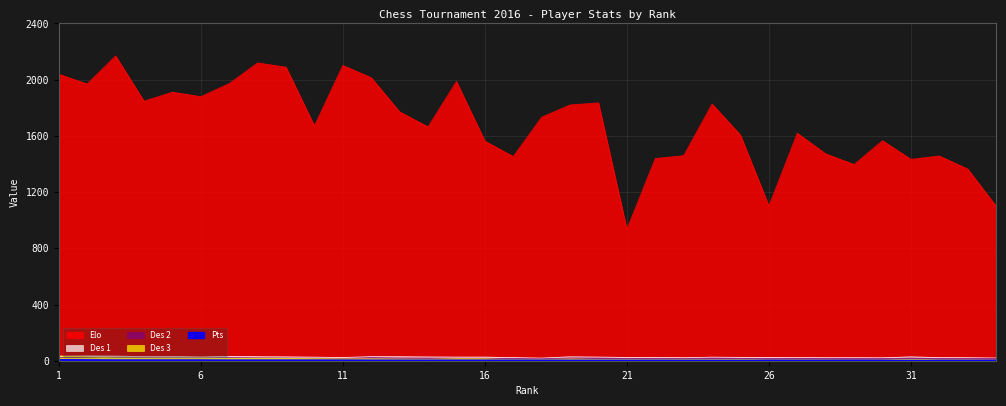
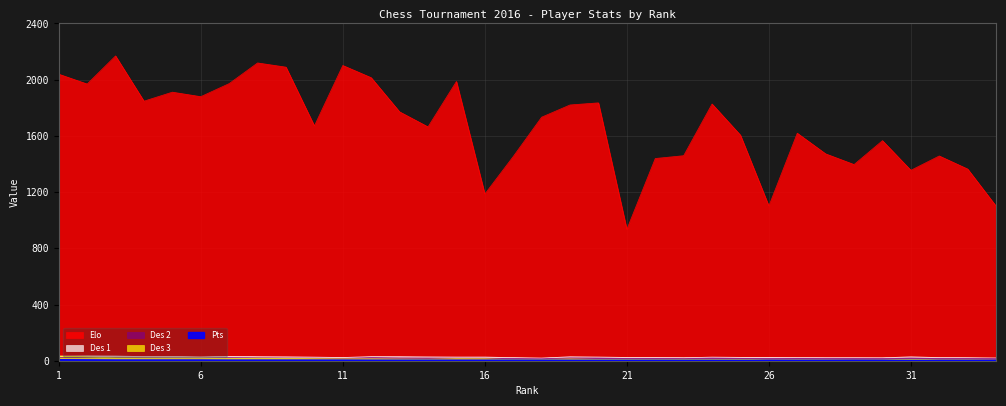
Elo, 16: 1560 -> 1190
Elo, 31: 1430 -> 1360
